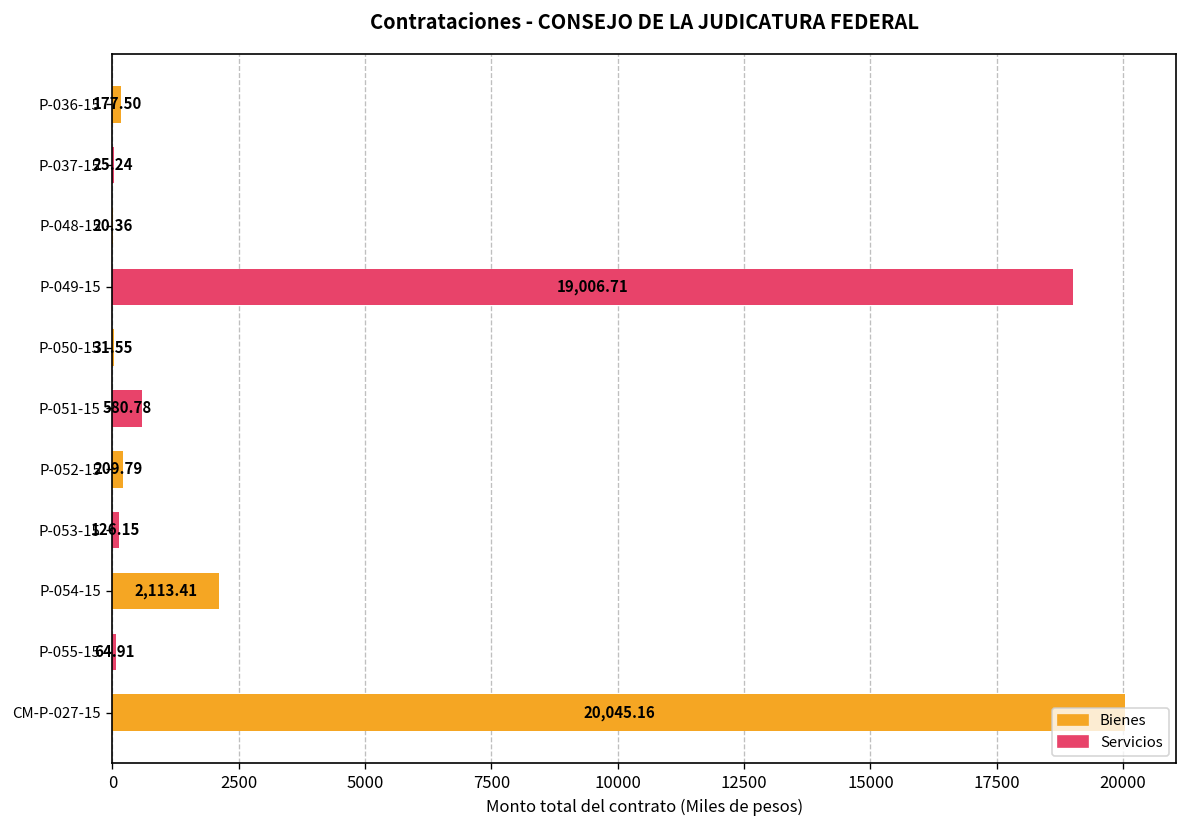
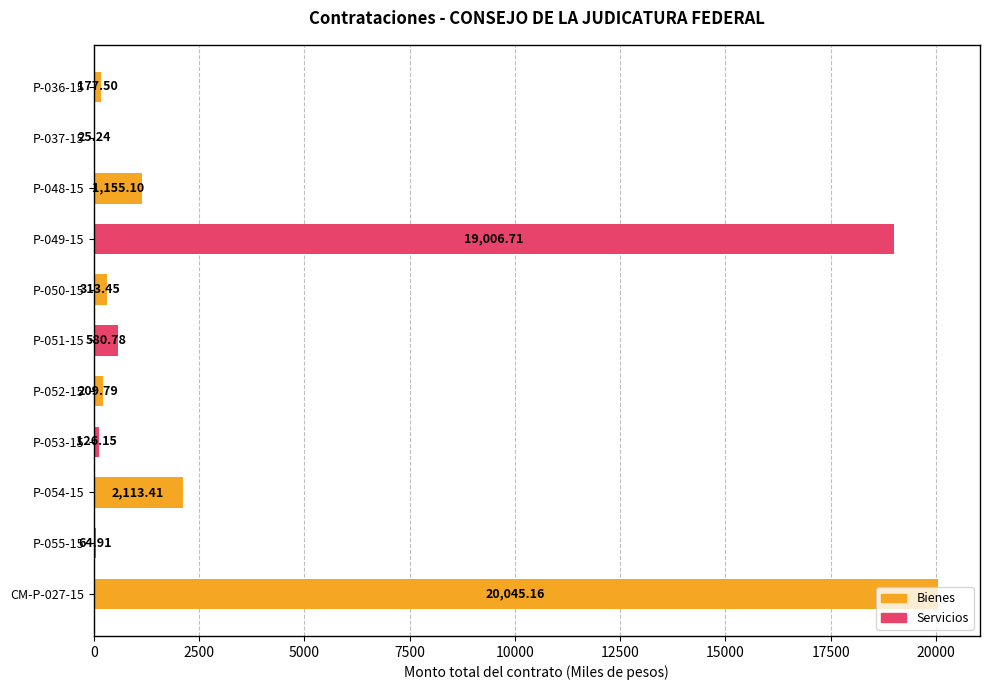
P-048-15: 20.36 -> 1,155.10
P-050-15: 31.55 -> 313.45
